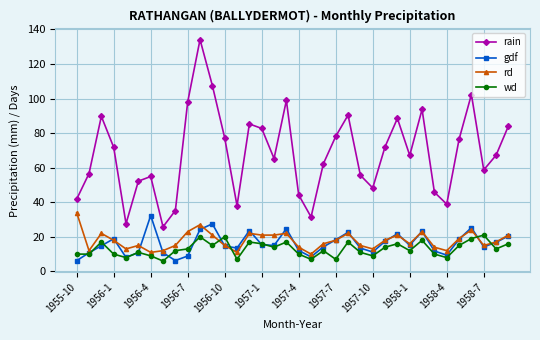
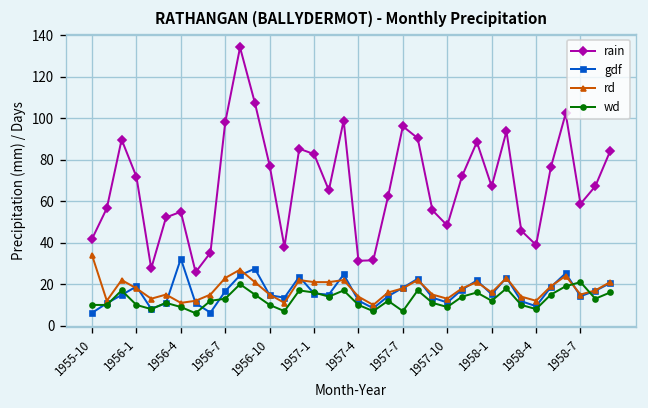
gdf, 1956-7: 9 -> 17
wd, 1956-10: 20 -> 10
rain, 1957-4: 44 -> 31
rain, 1957-7: 78 -> 96
